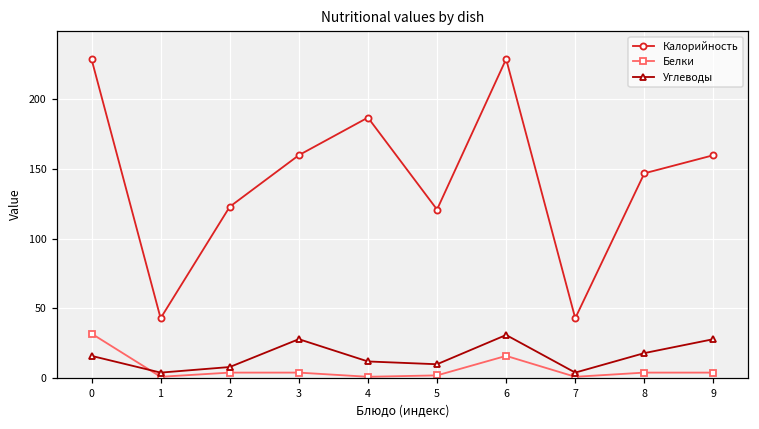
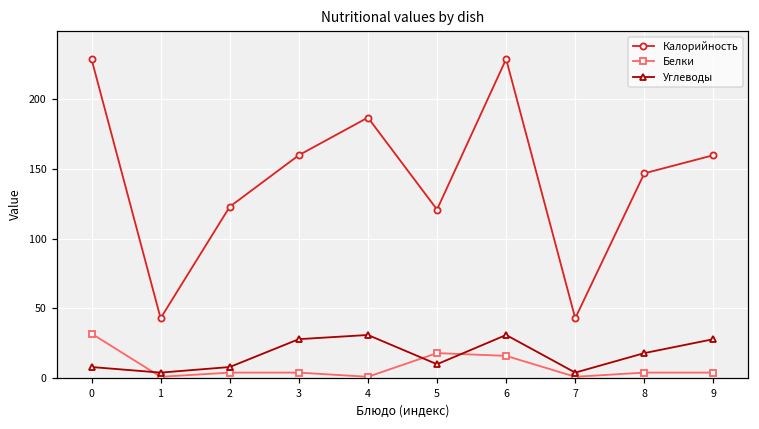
Углеводы, 0: 16 -> 8
Углеводы, 4: 12 -> 31
Белки, 5: 2 -> 18
